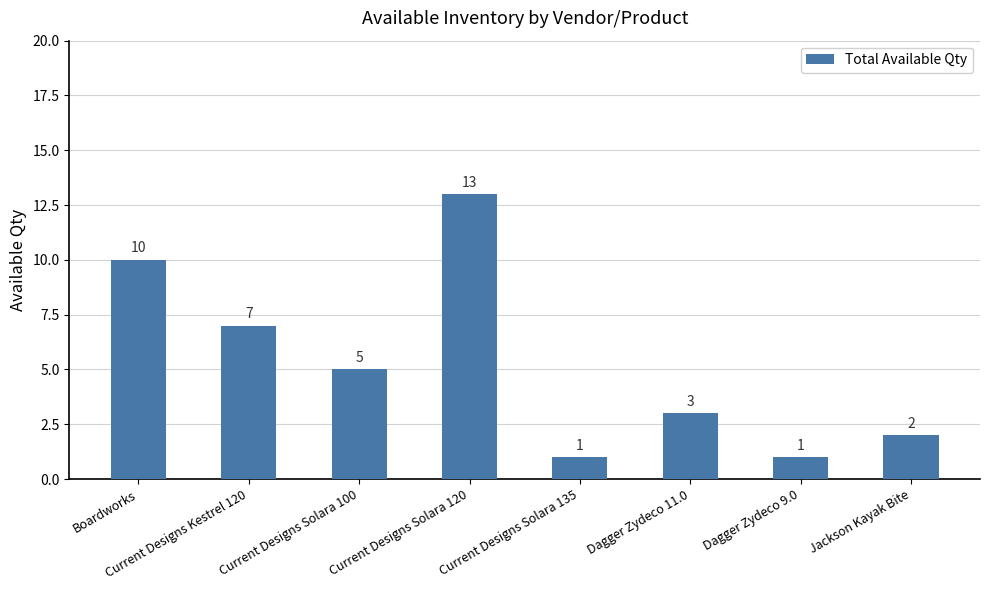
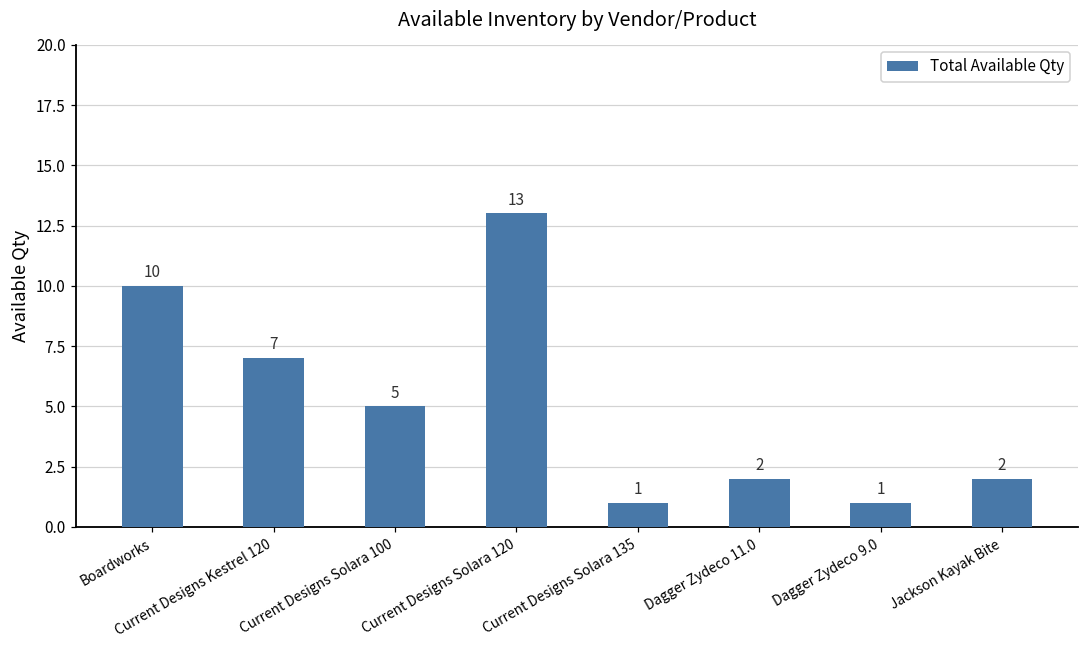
Dagger Zydeco 11.0: 3 -> 2
